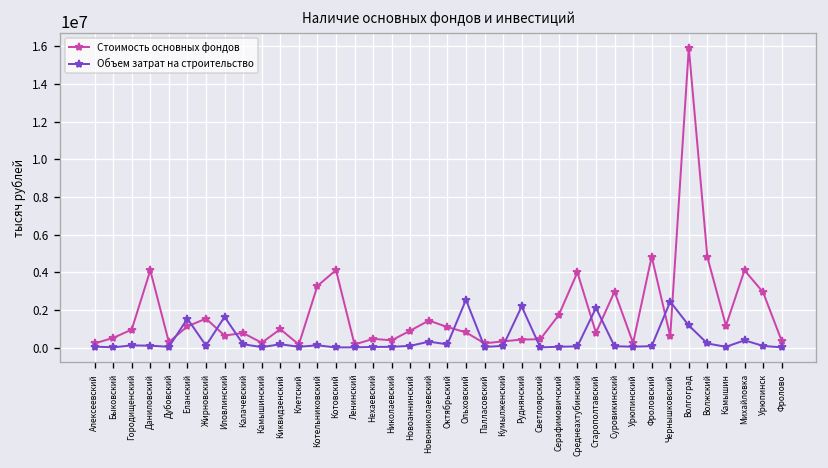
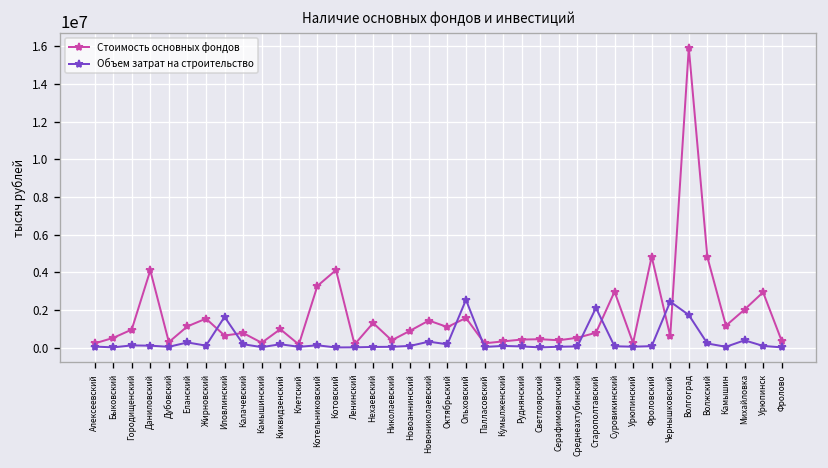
Объем затрат на строительство, Еланский: 1500000 -> 300000
Стоимость основных фондов, Нехаевский: 500000 -> 1300000
Стоимость основных фондов, Ольховский: 800000 -> 1600000
Объем затрат на строительство, Руднянский: 2200000 -> 100000
Стоимость основных фондов, Серафимовичский: 1700000 -> 400000
Стоимость основных фондов, Среднеахтубинский: 4000000 -> 500000
Объем затрат на строительство, Волгоград: 1200000 -> 1700000
Стоимость основных фондов, Михайловка: 4100000 -> 2000000
